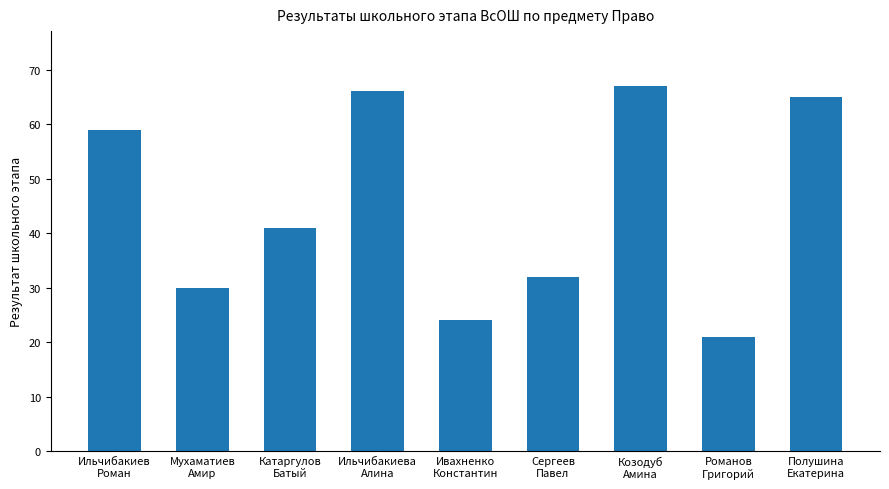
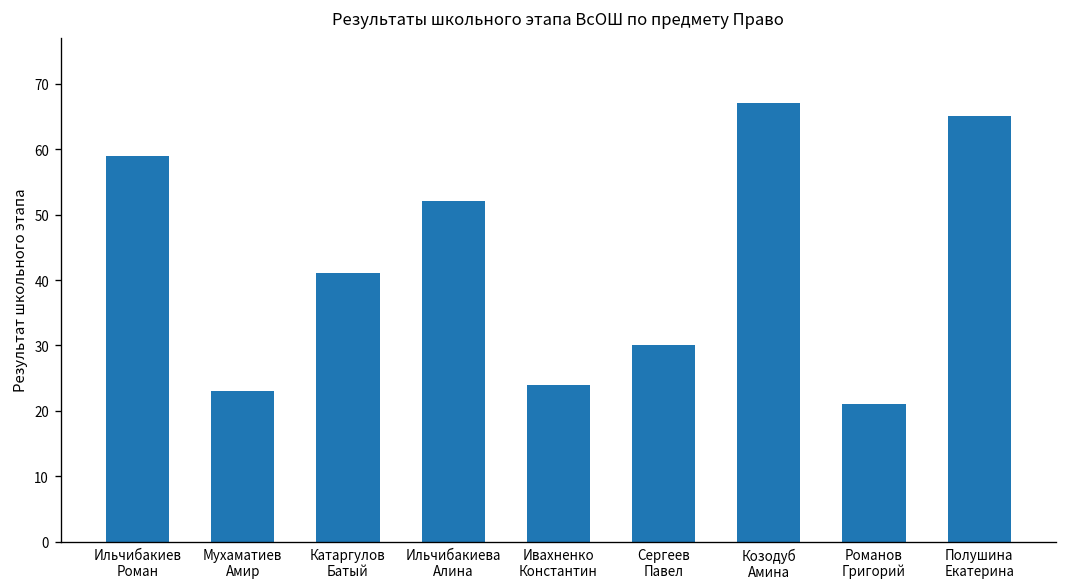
Мухаматиев Амир: 30 -> 23
Ильчибакиева Алина: 66 -> 52
Сергеев Павел: 32 -> 30
